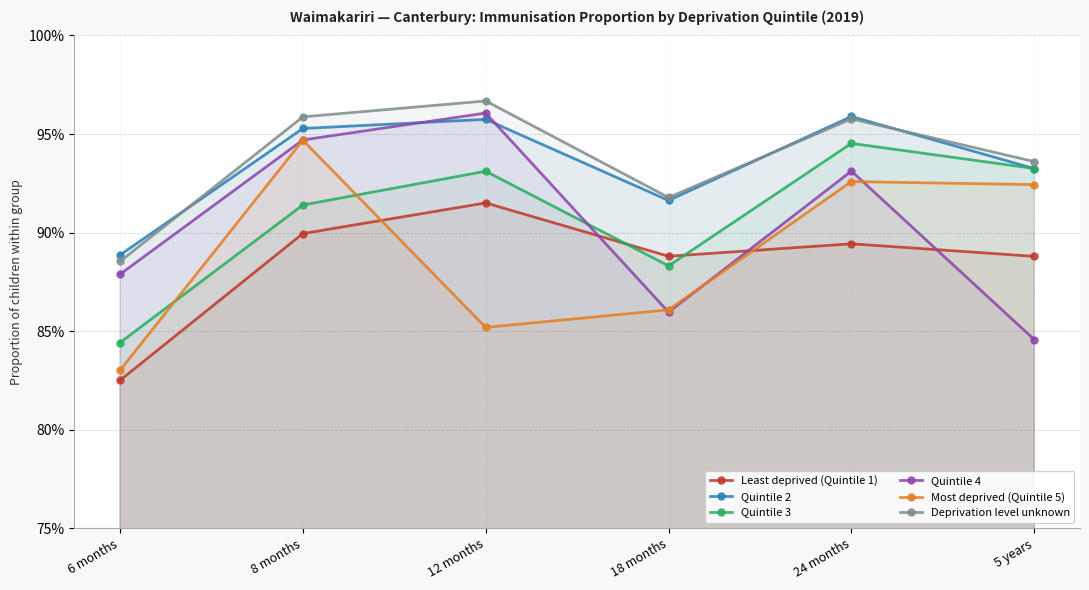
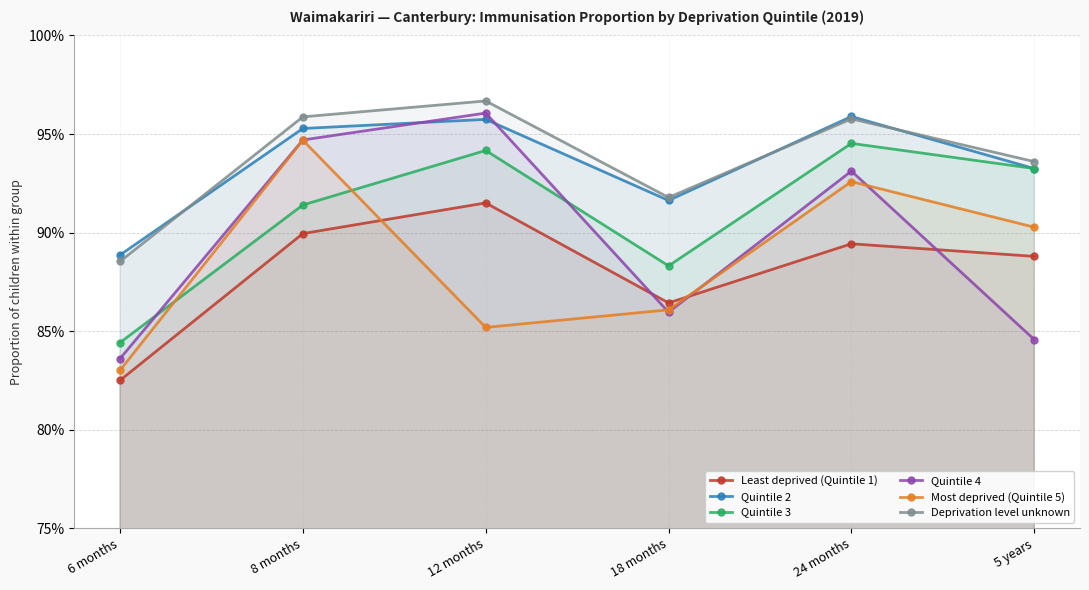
Quintile 4, 6 months: 87.9% -> 83.6%
Quintile 3, 12 months: 93.1% -> 94.2%
Least deprived (Quintile 1), 18 months: 88.8% -> 86.4%
Most deprived (Quintile 5), 5 years: 92.4% -> 90.3%
